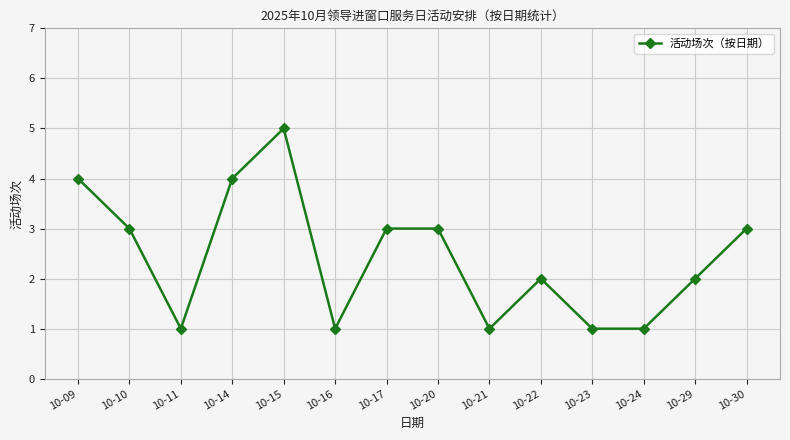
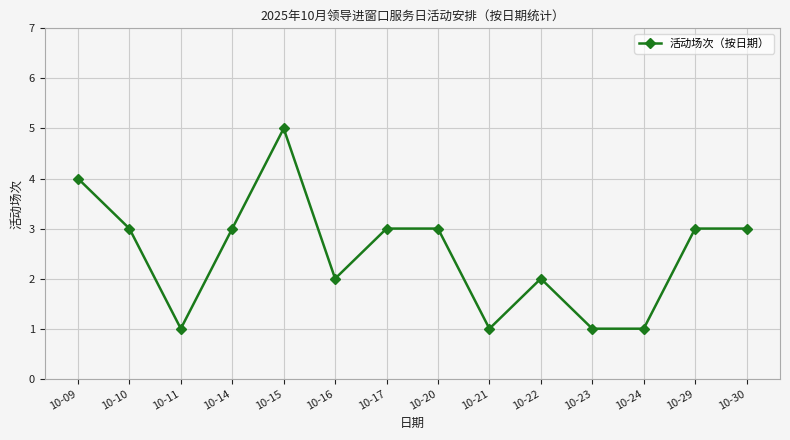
10-14: 4 -> 3
10-16: 1 -> 2
10-29: 2 -> 3
